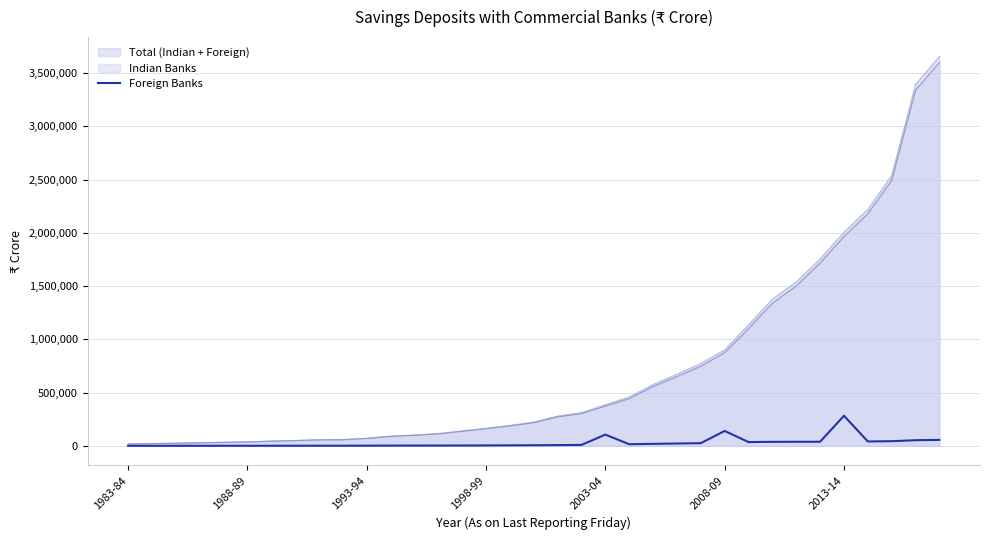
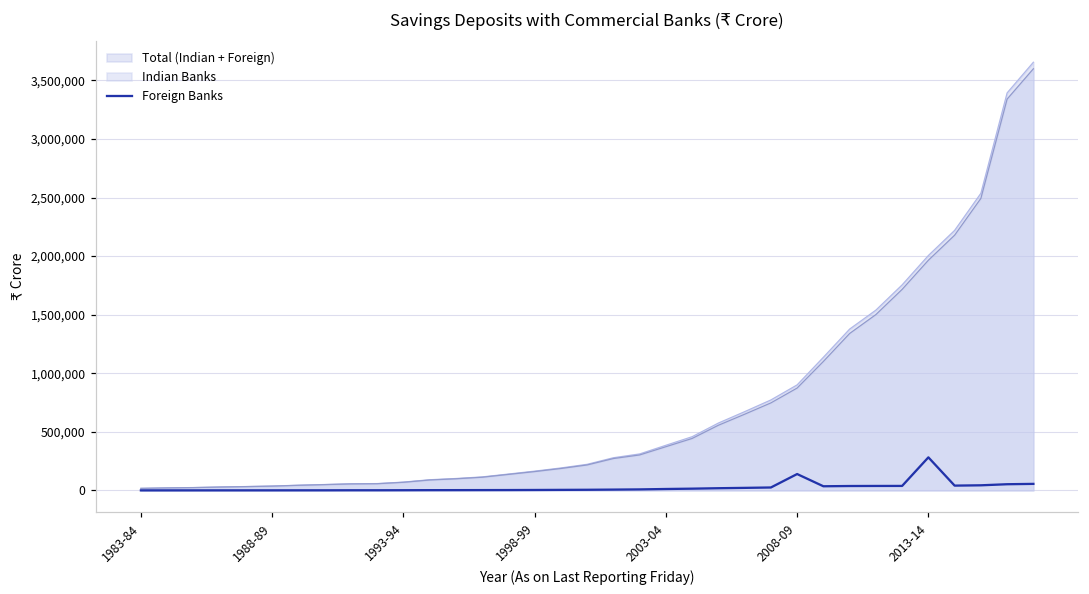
Foreign Banks, 2003-04: 110,000 -> 10,000
